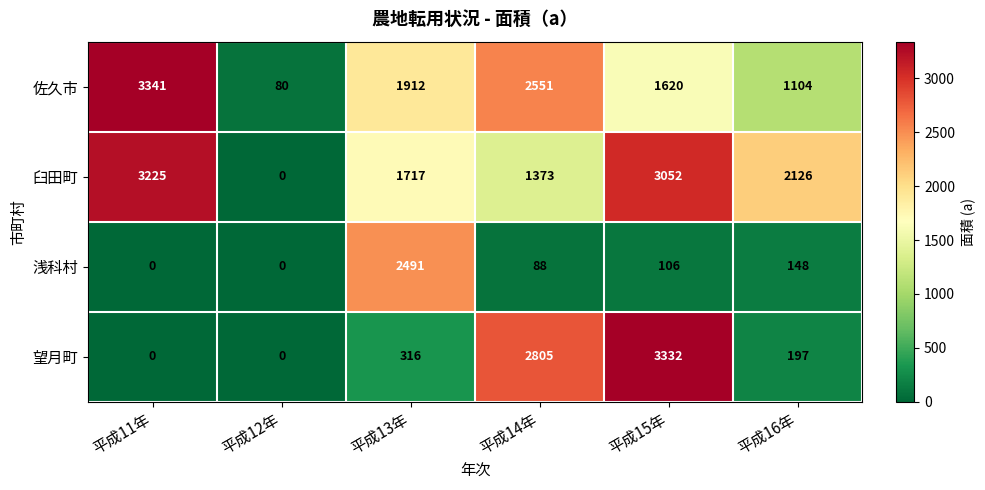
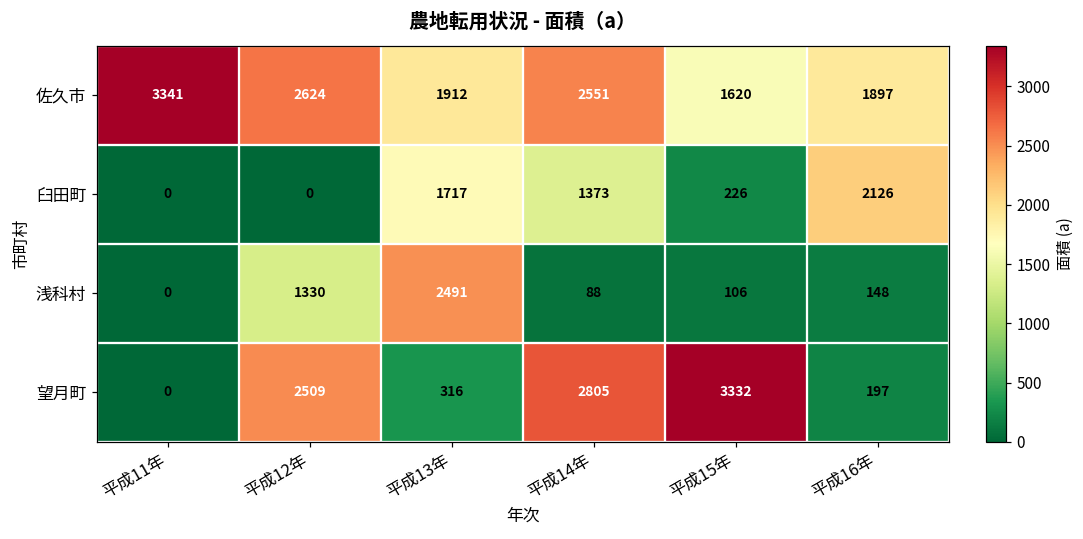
佐久市, 平成12年: 80 -> 2624
佐久市, 平成16年: 1104 -> 1897
臼田町, 平成11年: 3225 -> 0
臼田町, 平成15年: 3052 -> 226
浅科村, 平成12年: 0 -> 1330
望月町, 平成12年: 0 -> 2509
